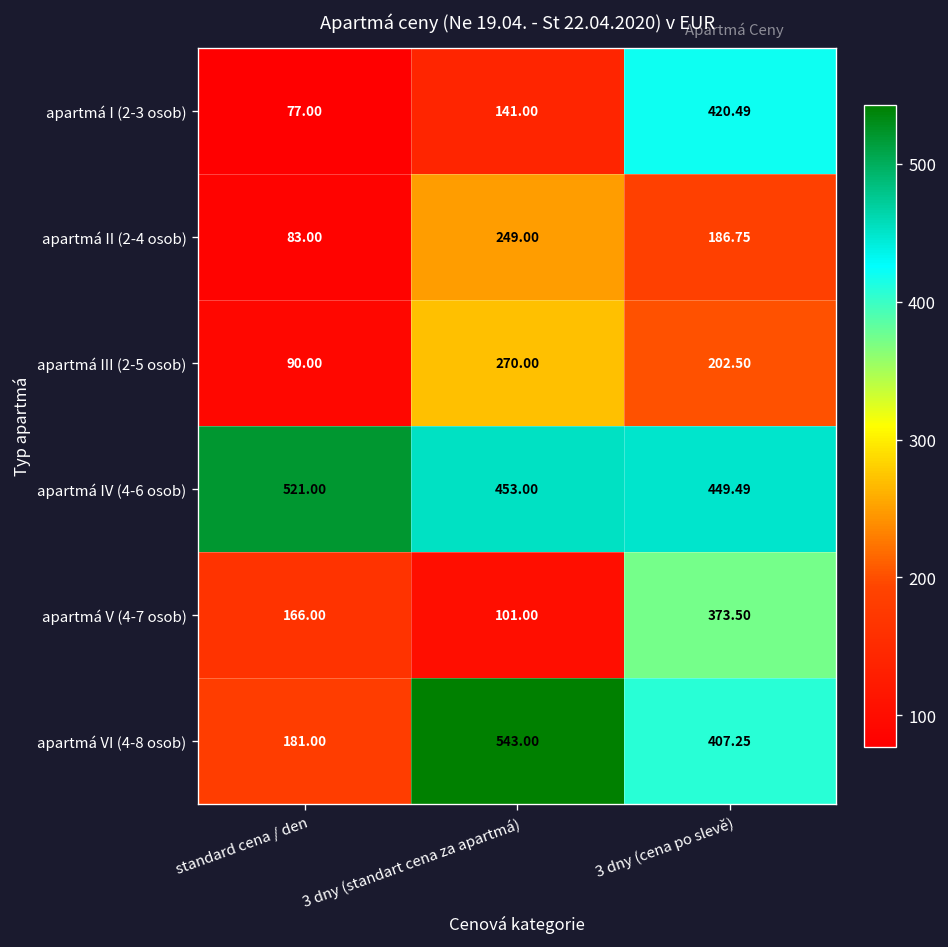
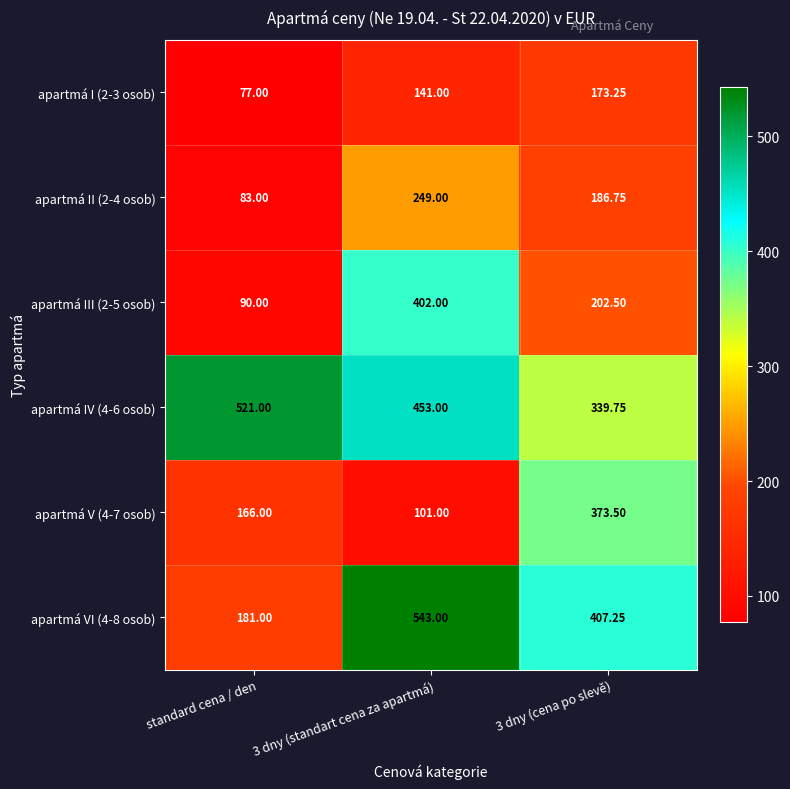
apartmá I (2-3 osob), 3 dny (cena po slevě): 420.49 -> 173.25
apartmá III (2-5 osob), 3 dny (standart cena za apartmá): 270.00 -> 402.00
apartmá IV (4-6 osob), 3 dny (cena po slevě): 449.49 -> 339.75
